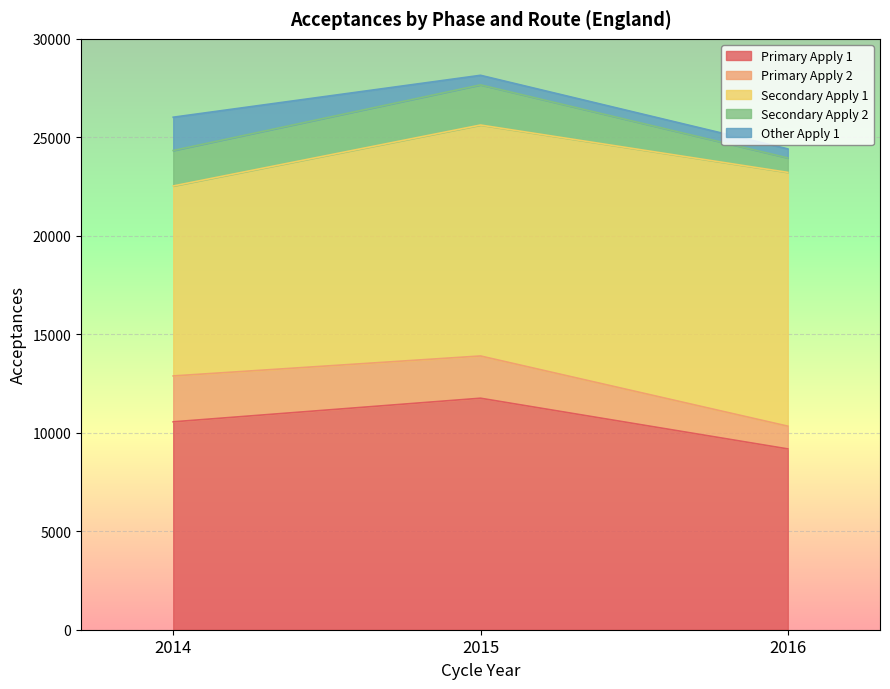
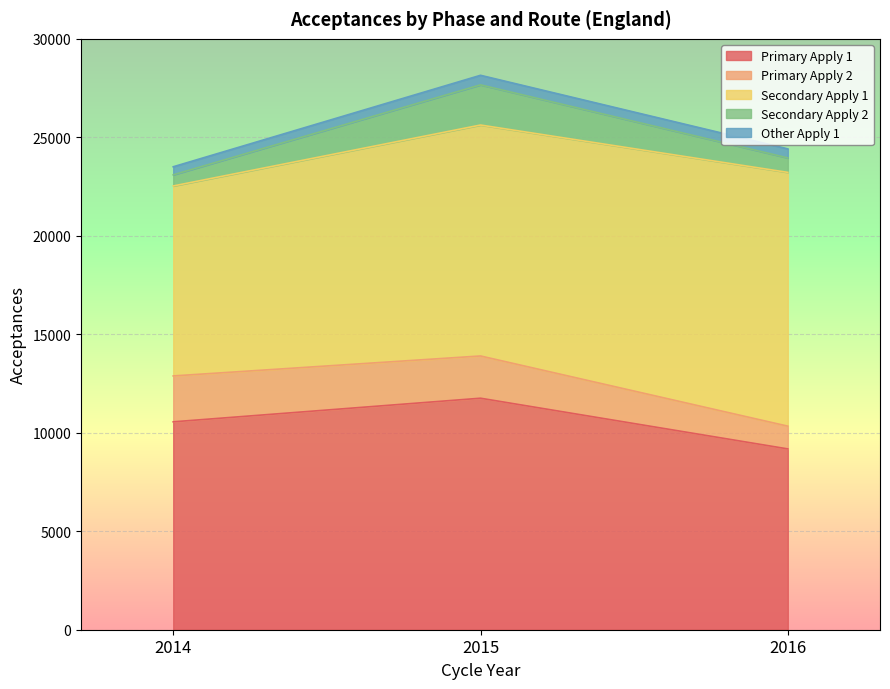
Secondary Apply 2, 2014: 1800 -> 600
Other Apply 1, 2014: 1700 -> 400
